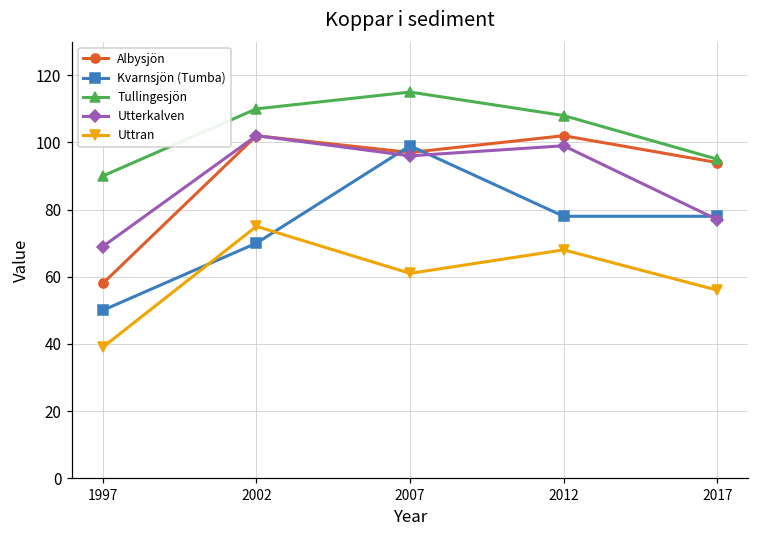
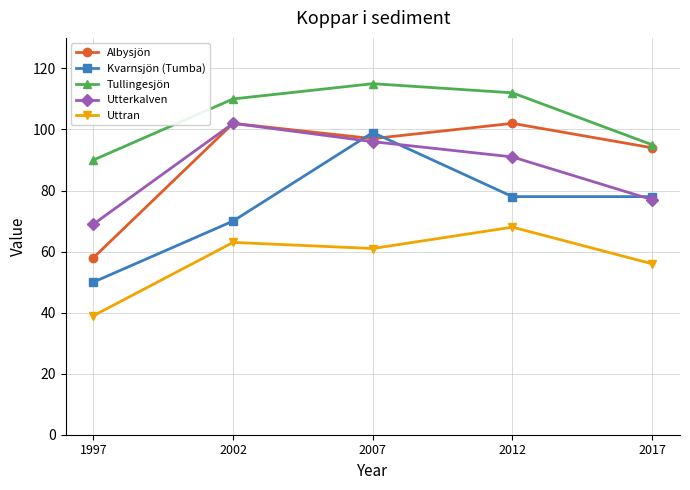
Uttran, 2002: 75 -> 63
Tullingesjön, 2012: 108 -> 112
Utterkalven, 2012: 99 -> 91
